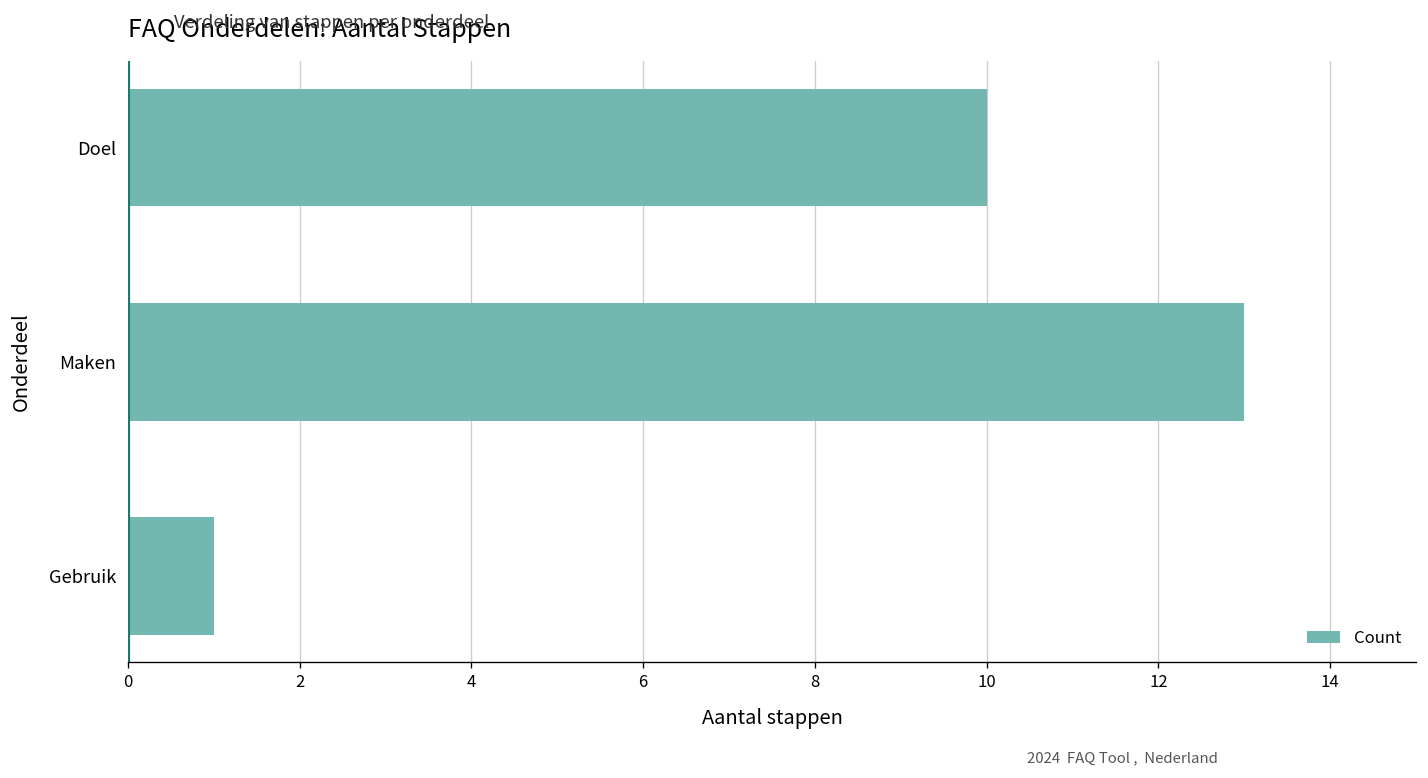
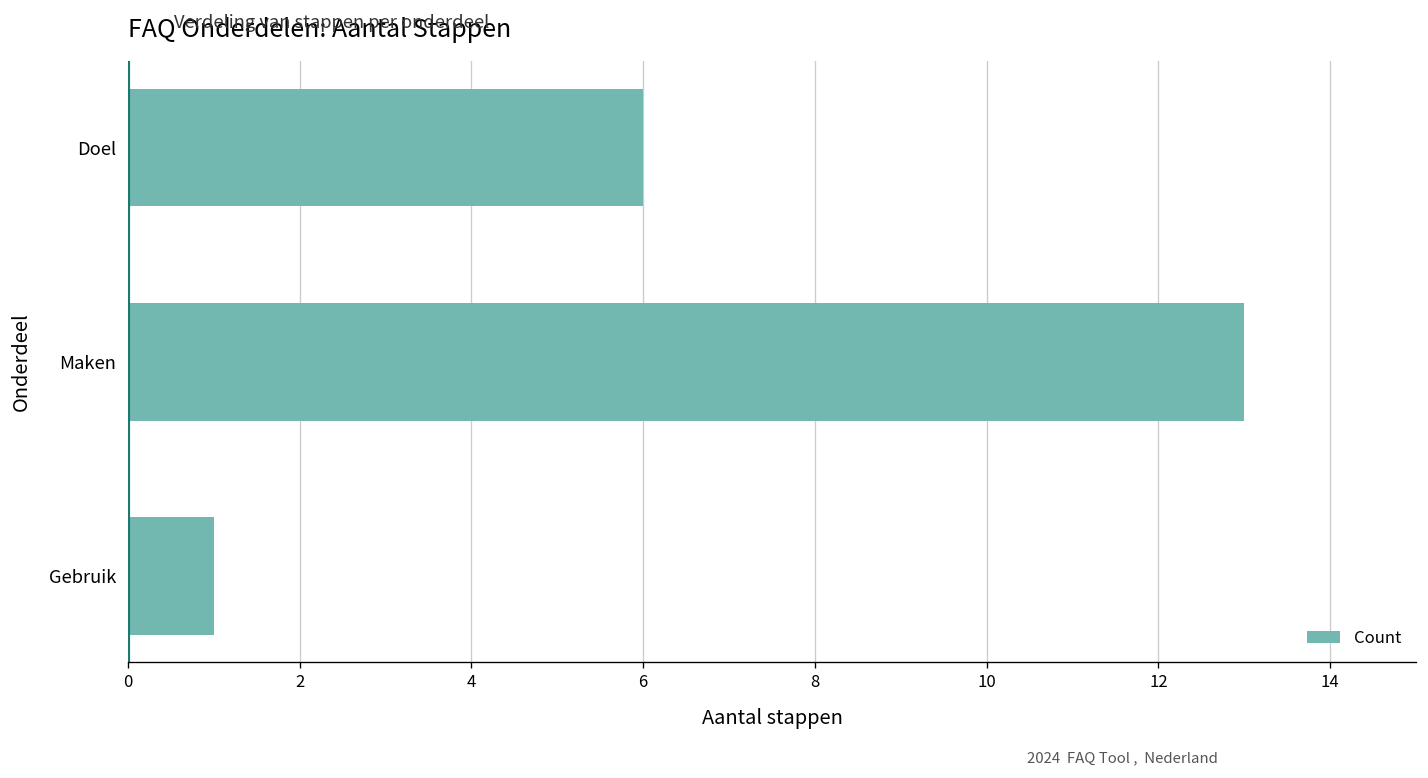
Doel: 10 -> 6
